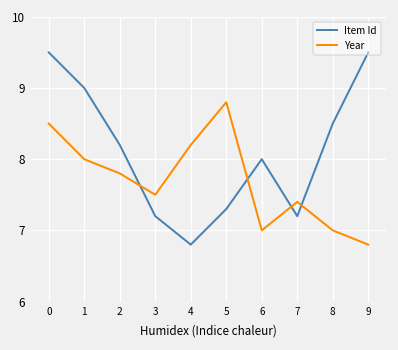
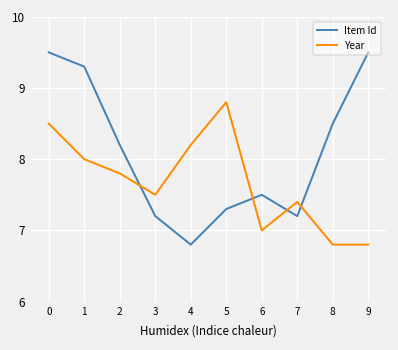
Item Id, 1: 9.0 -> 9.3
Item Id, 6: 8.0 -> 7.5
Year, 8: 7.0 -> 6.8
